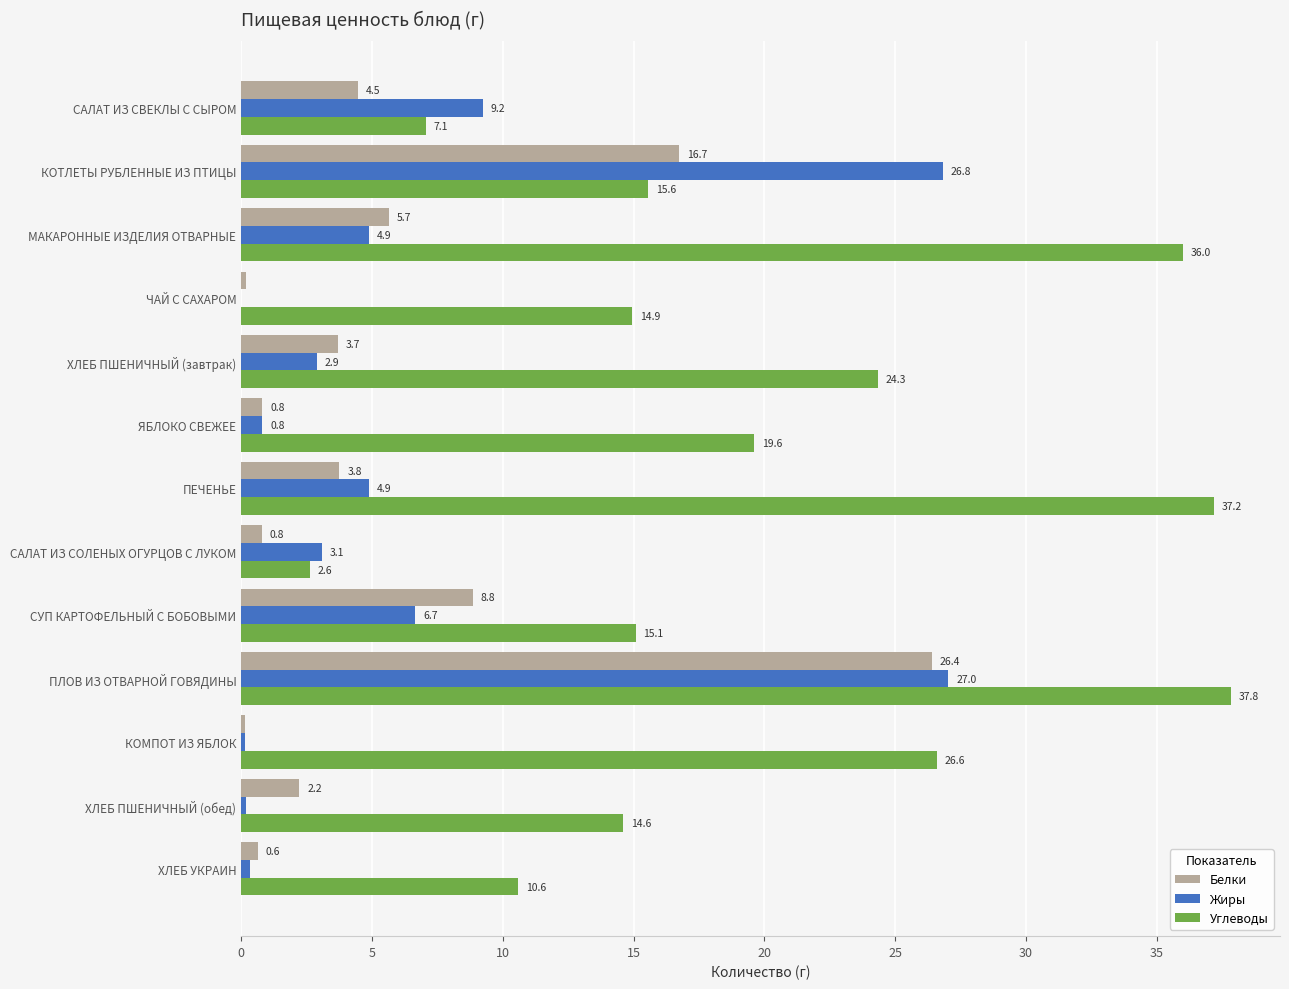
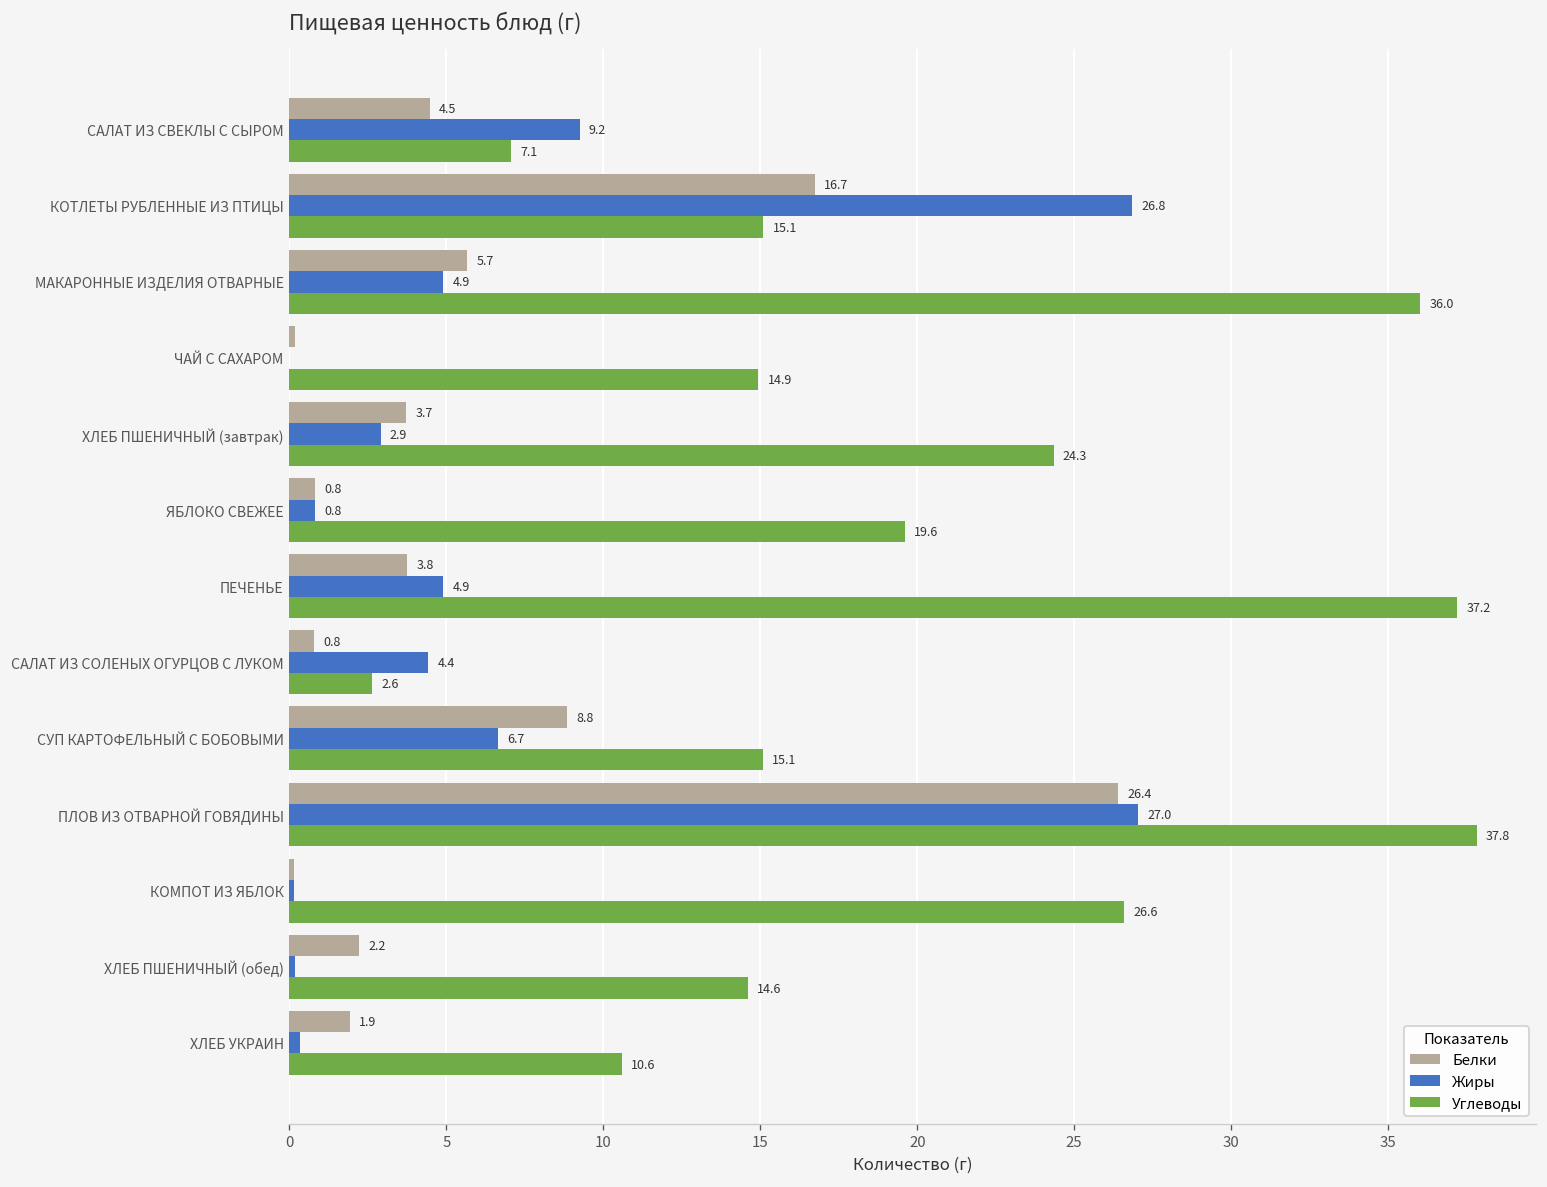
Углеводы, КОТЛЕТЫ РУБЛЕННЫЕ ИЗ ПТИЦЫ: 15.6 -> 15.1
Жиры, САЛАТ ИЗ СОЛЕНЫХ ОГУРЦОВ С ЛУКОМ: 3.1 -> 4.4
Белки, ХЛЕБ УКРАИН: 0.6 -> 1.9
